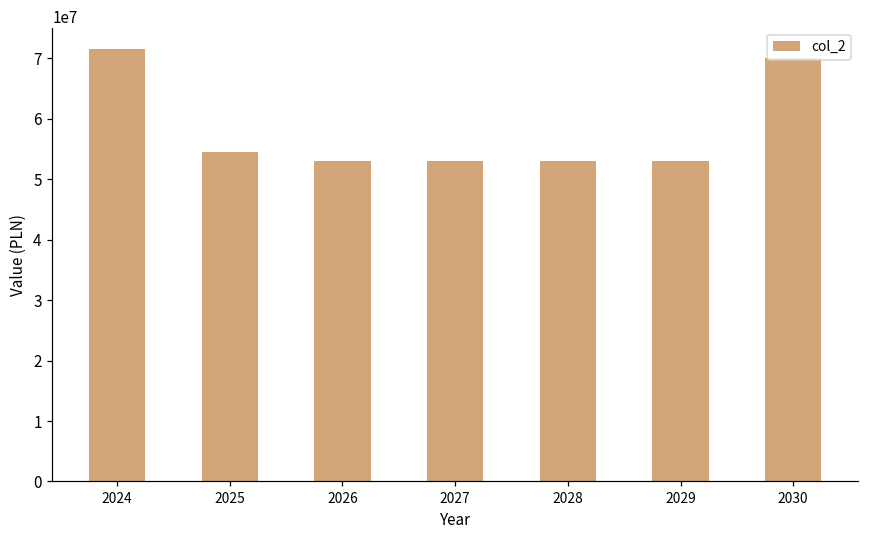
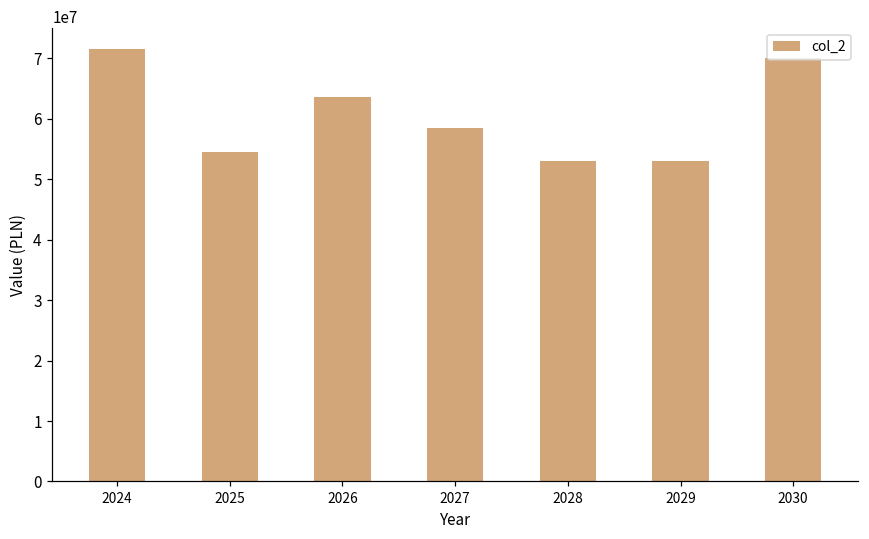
2026: 53000000 -> 64000000
2027: 53000000 -> 58000000
